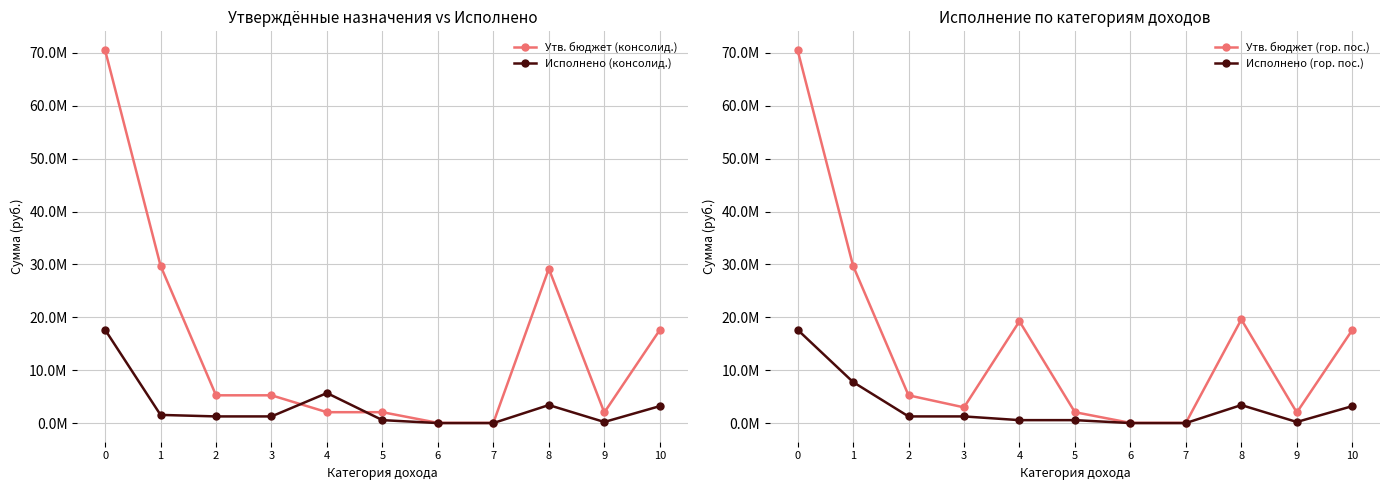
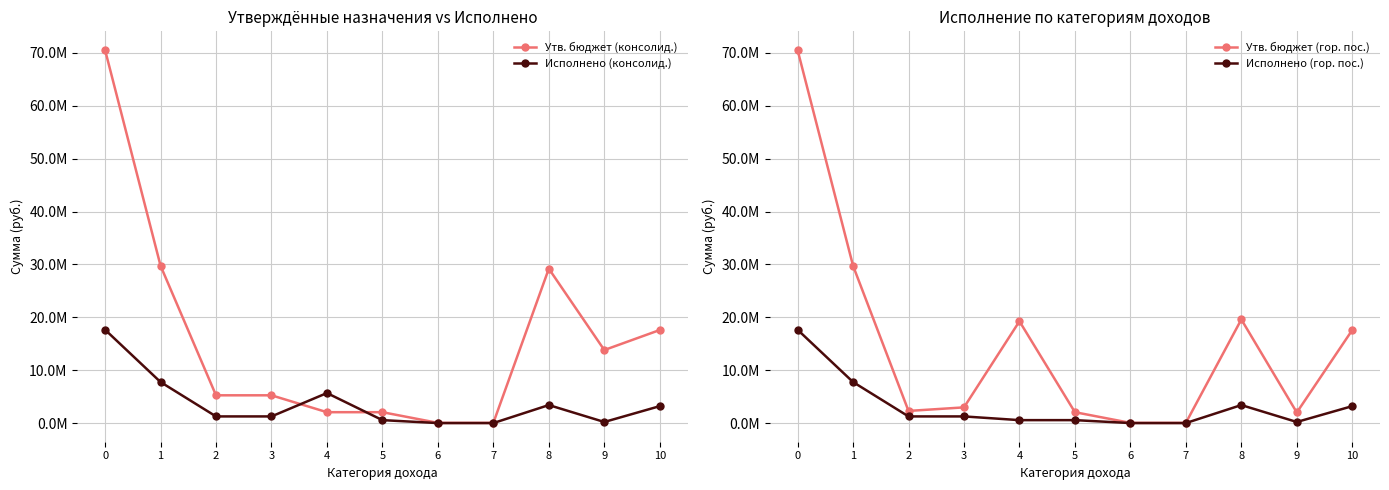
Утверждённые назначения vs Исполнено, Исполнено (консолид.), 1: 2000000 -> 8000000
Утверждённые назначения vs Исполнено, Утв. бюджет (консолид.), 9: 2000000 -> 14000000
Исполнение по категориям доходов, Утв. бюджет (гор. пос.), 2: 5000000 -> 2000000
